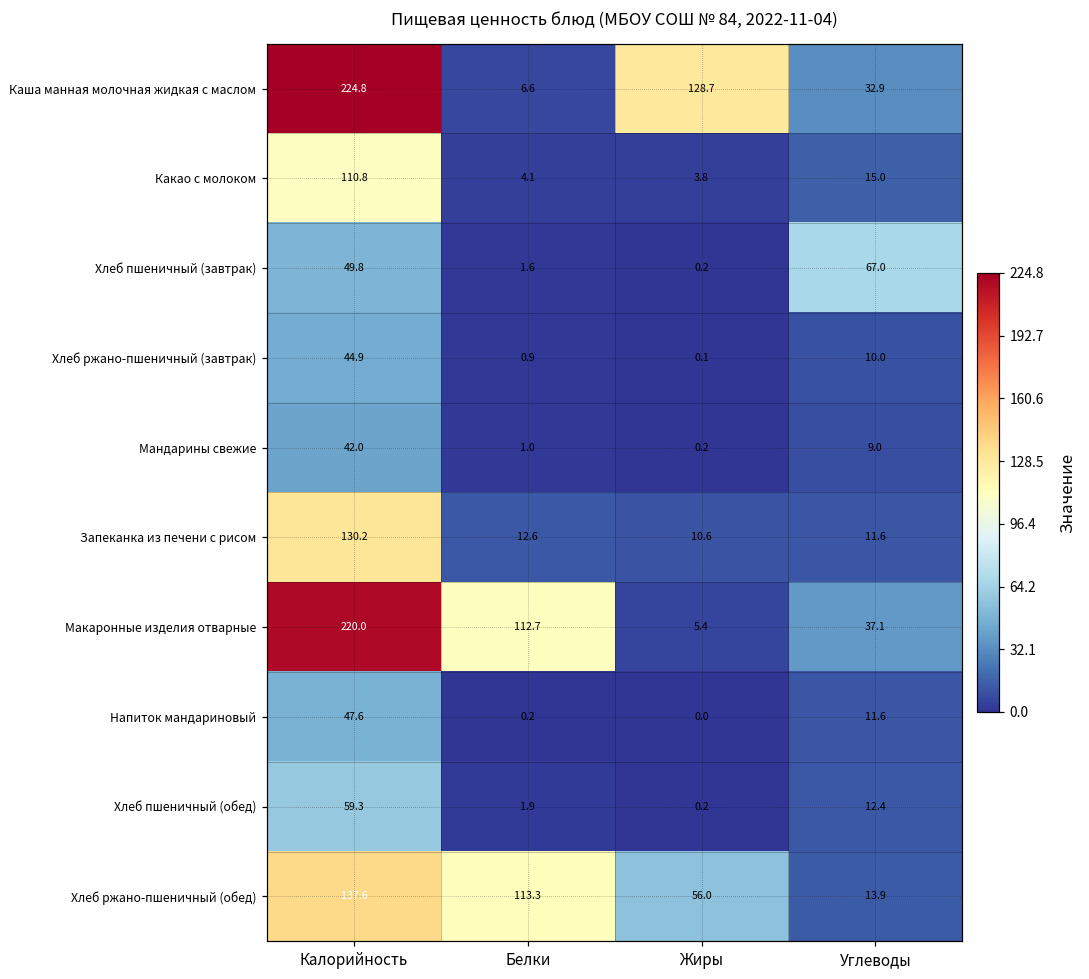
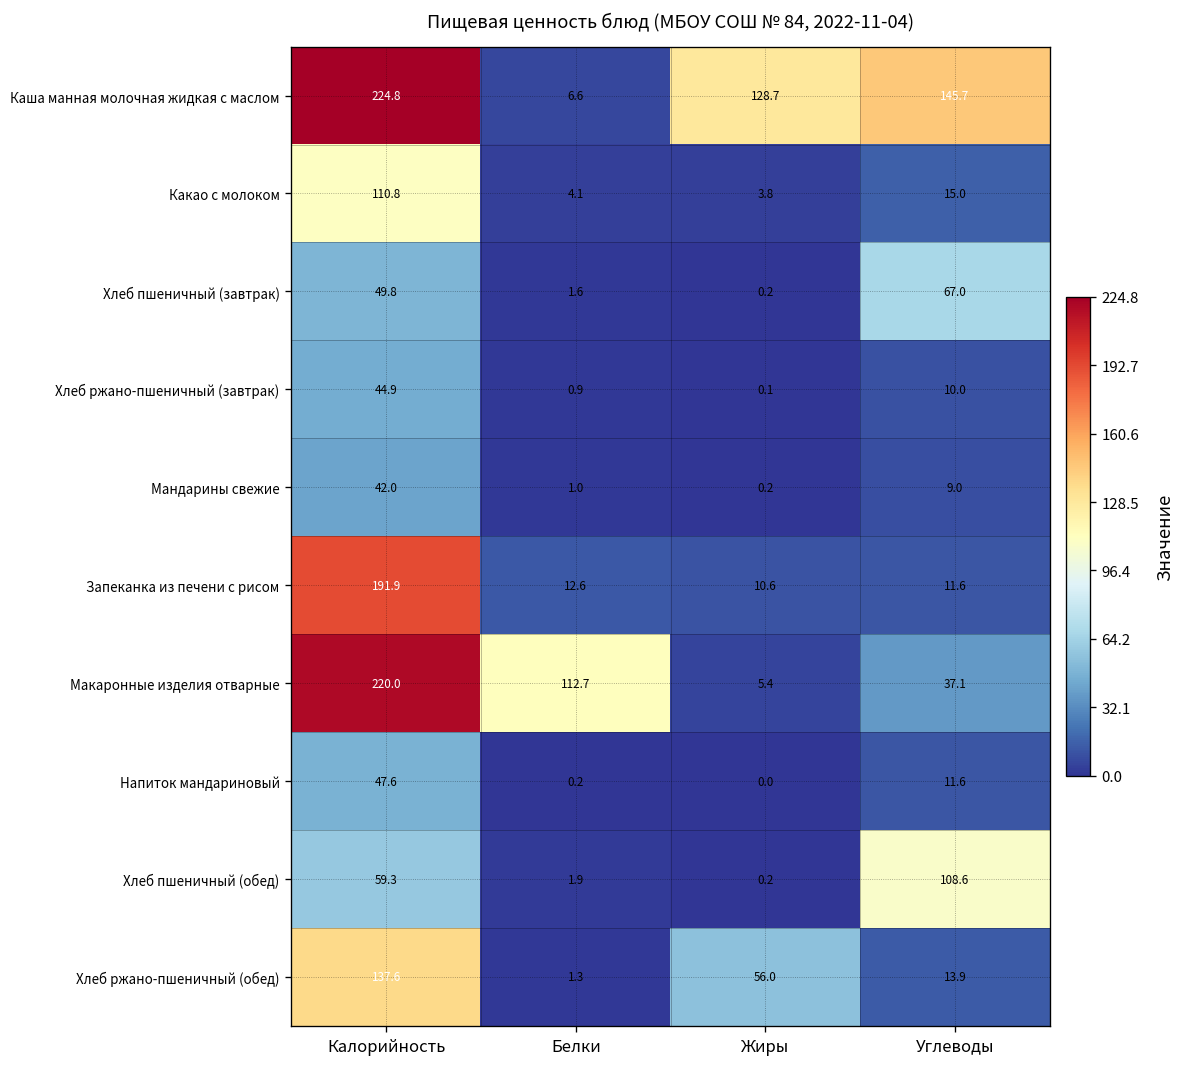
Каша манная молочная жидкая с маслом, Углеводы: 32.9 -> 145.7
Запеканка из печени с рисом, Калорийность: 130.2 -> 191.9
Хлеб пшеничный (обед), Углеводы: 12.4 -> 108.6
Хлеб ржано-пшеничный (обед), Белки: 113.3 -> 1.3
